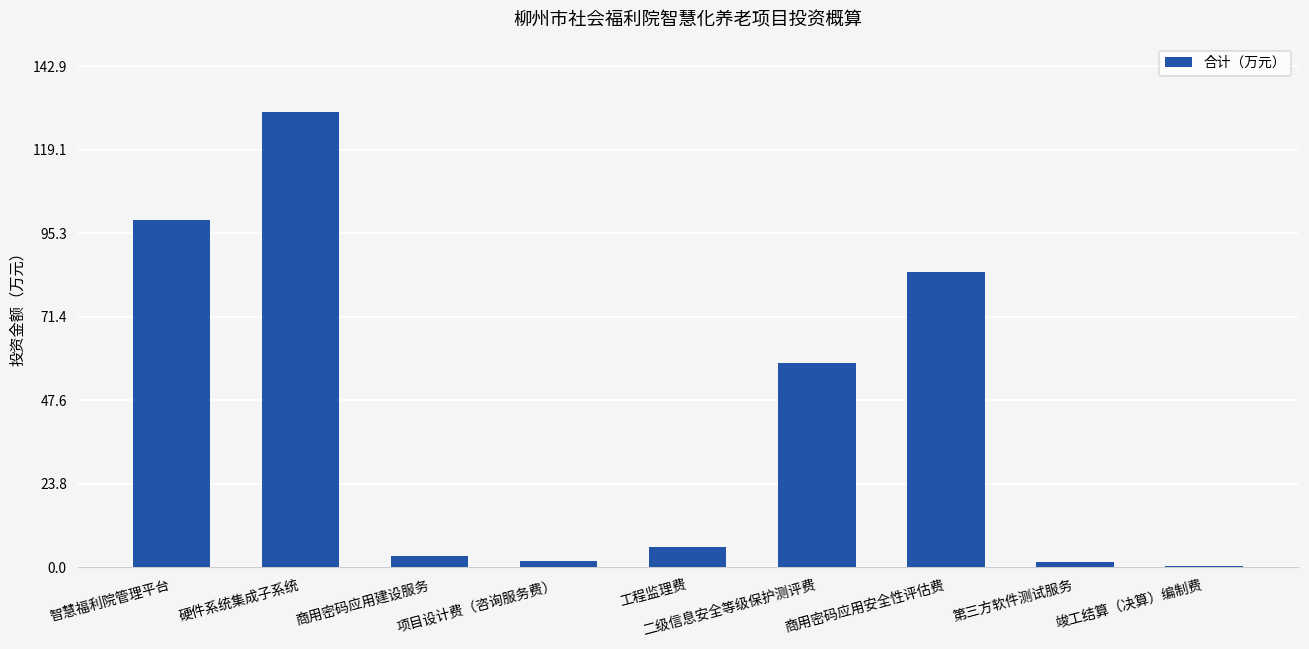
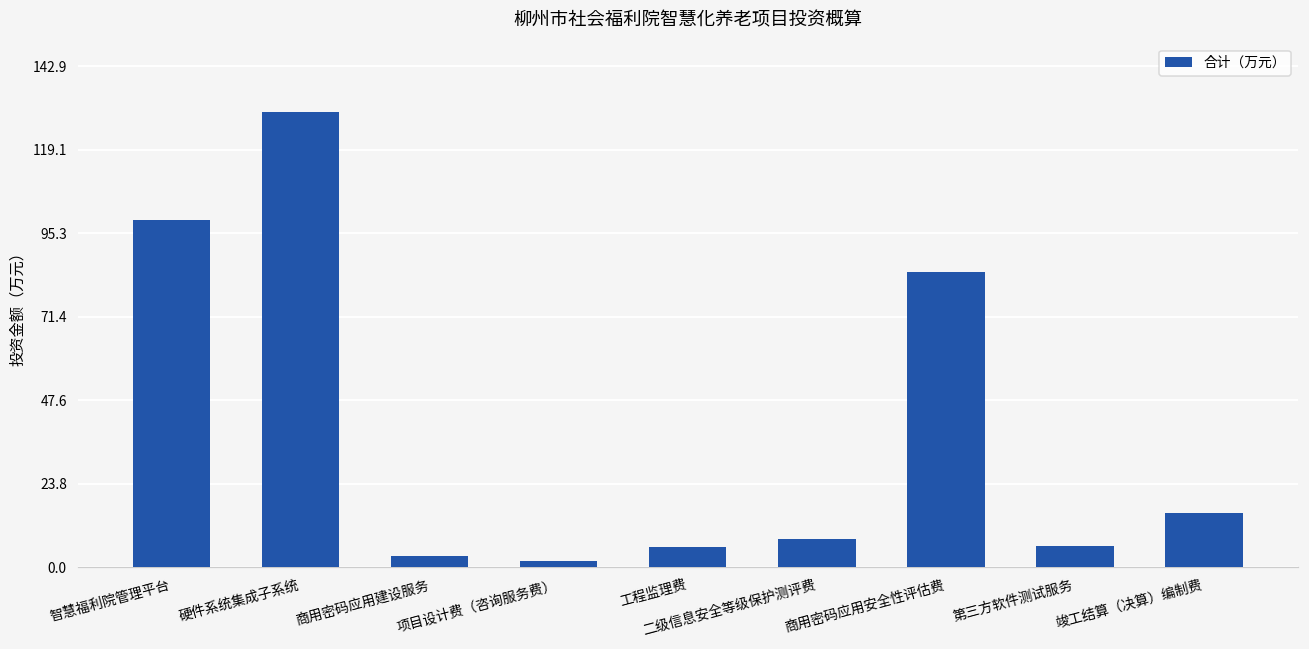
二级信息安全等级保护测评费: 58 -> 8
第三方软件测试服务: 1 -> 6
竣工结算（决算）编制费: 0 -> 15
